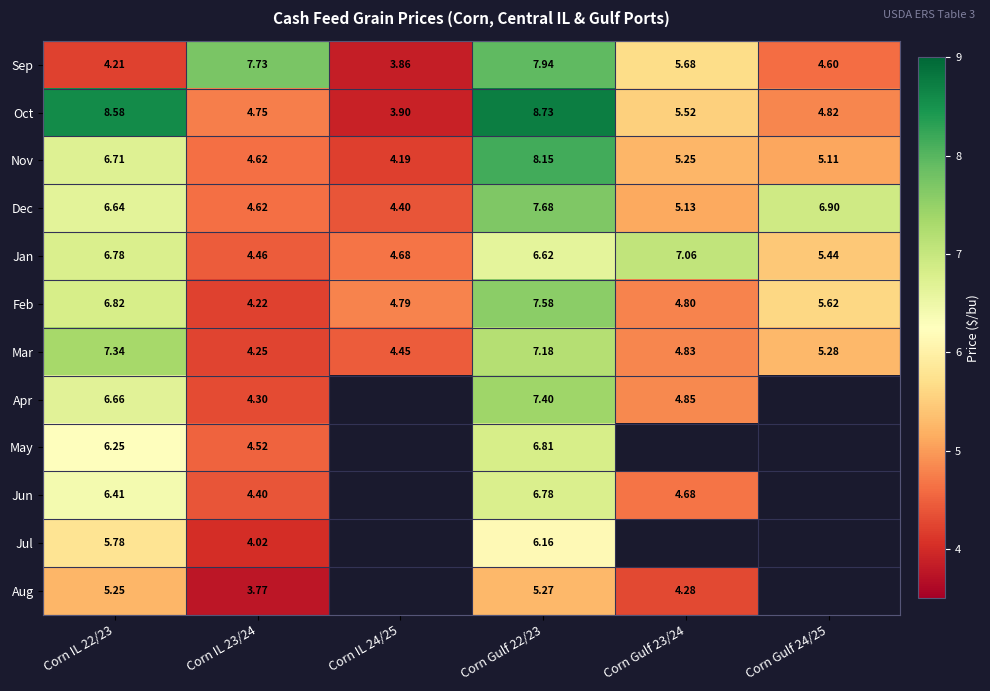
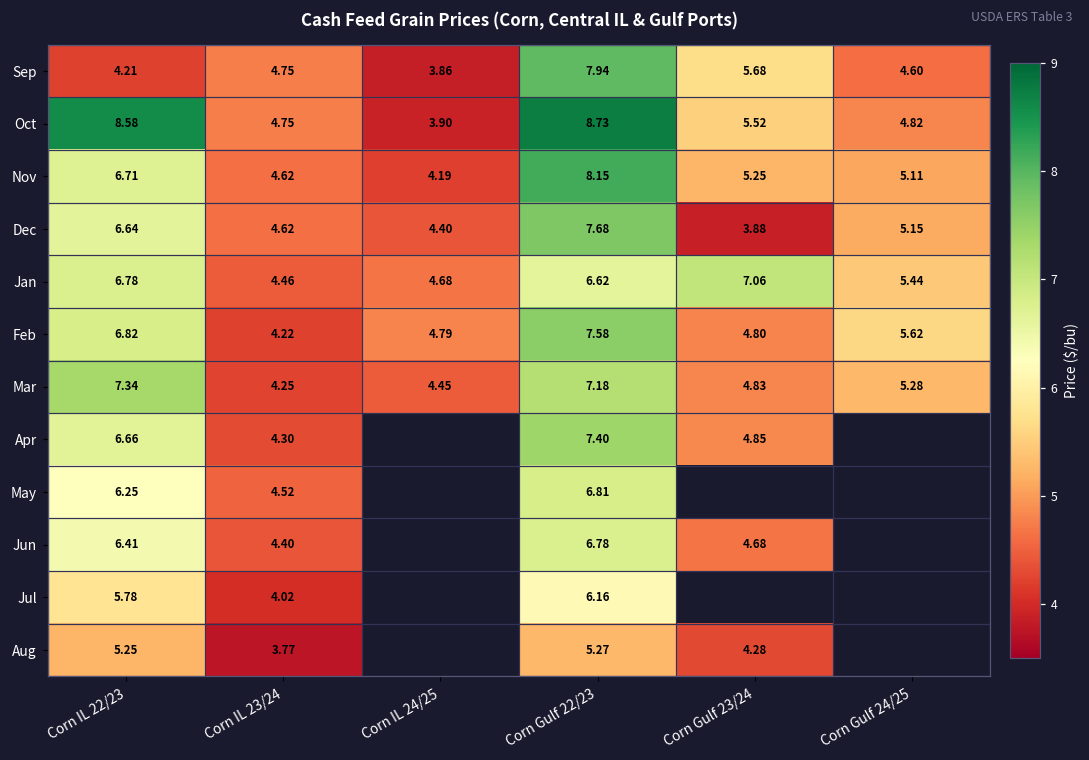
Sep, Corn IL 23/24: 7.73 -> 4.75
Dec, Corn Gulf 23/24: 5.13 -> 3.88
Dec, Corn Gulf 24/25: 6.90 -> 5.15
